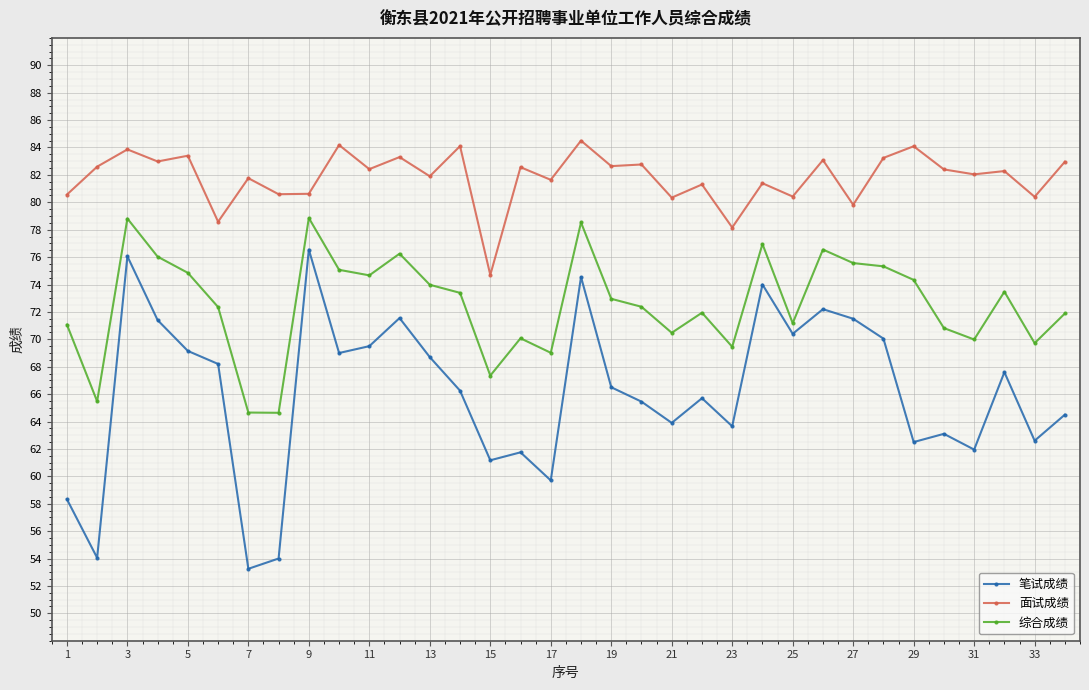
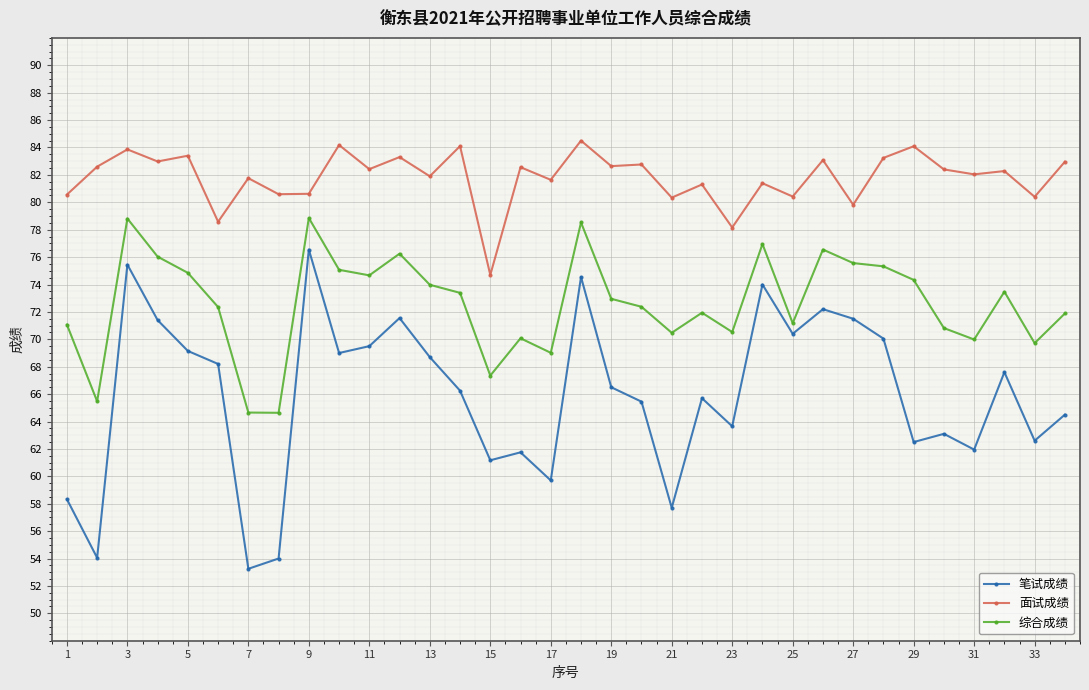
笔试成绩, 3: 76.1 -> 75.5
笔试成绩, 21: 63.9 -> 57.7
综合成绩, 23: 69.5 -> 70.5
